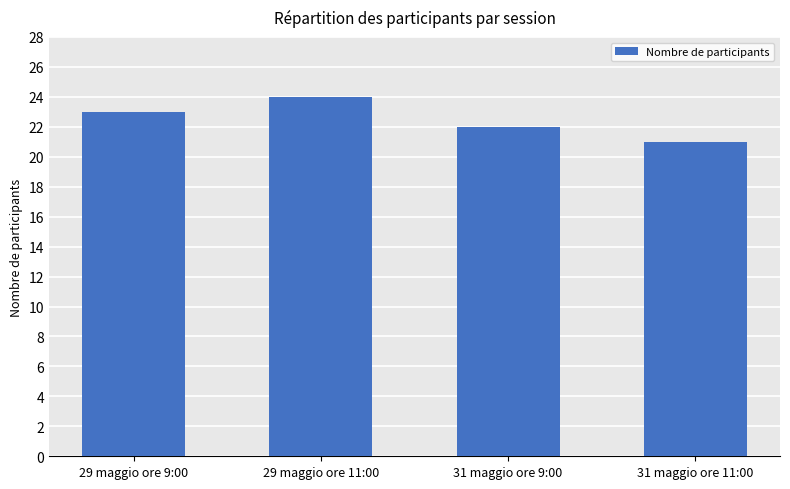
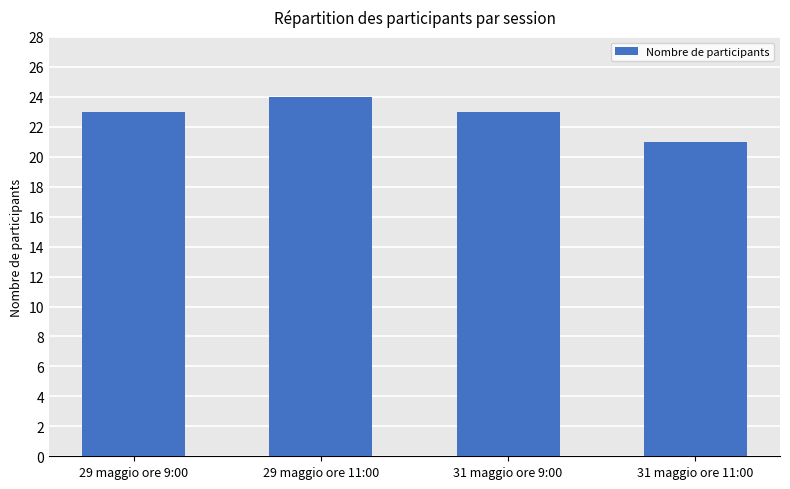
31 maggio ore 9:00: 22 -> 23
